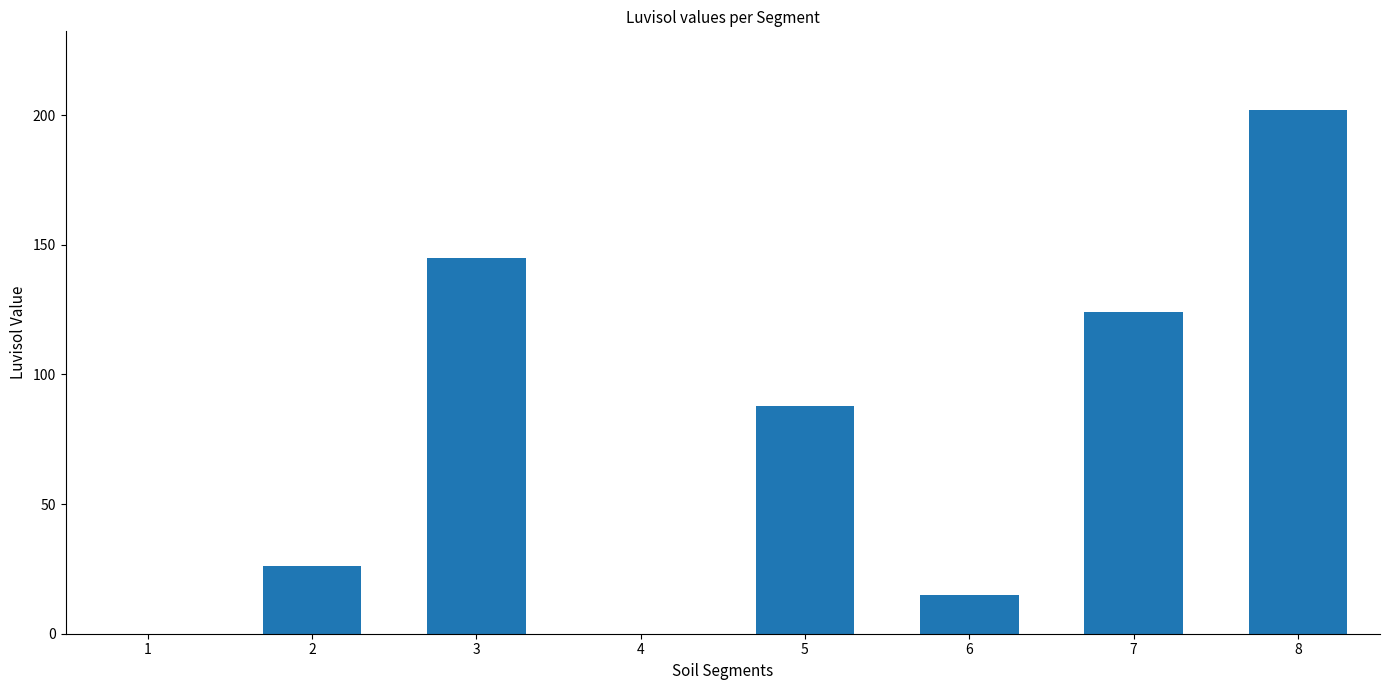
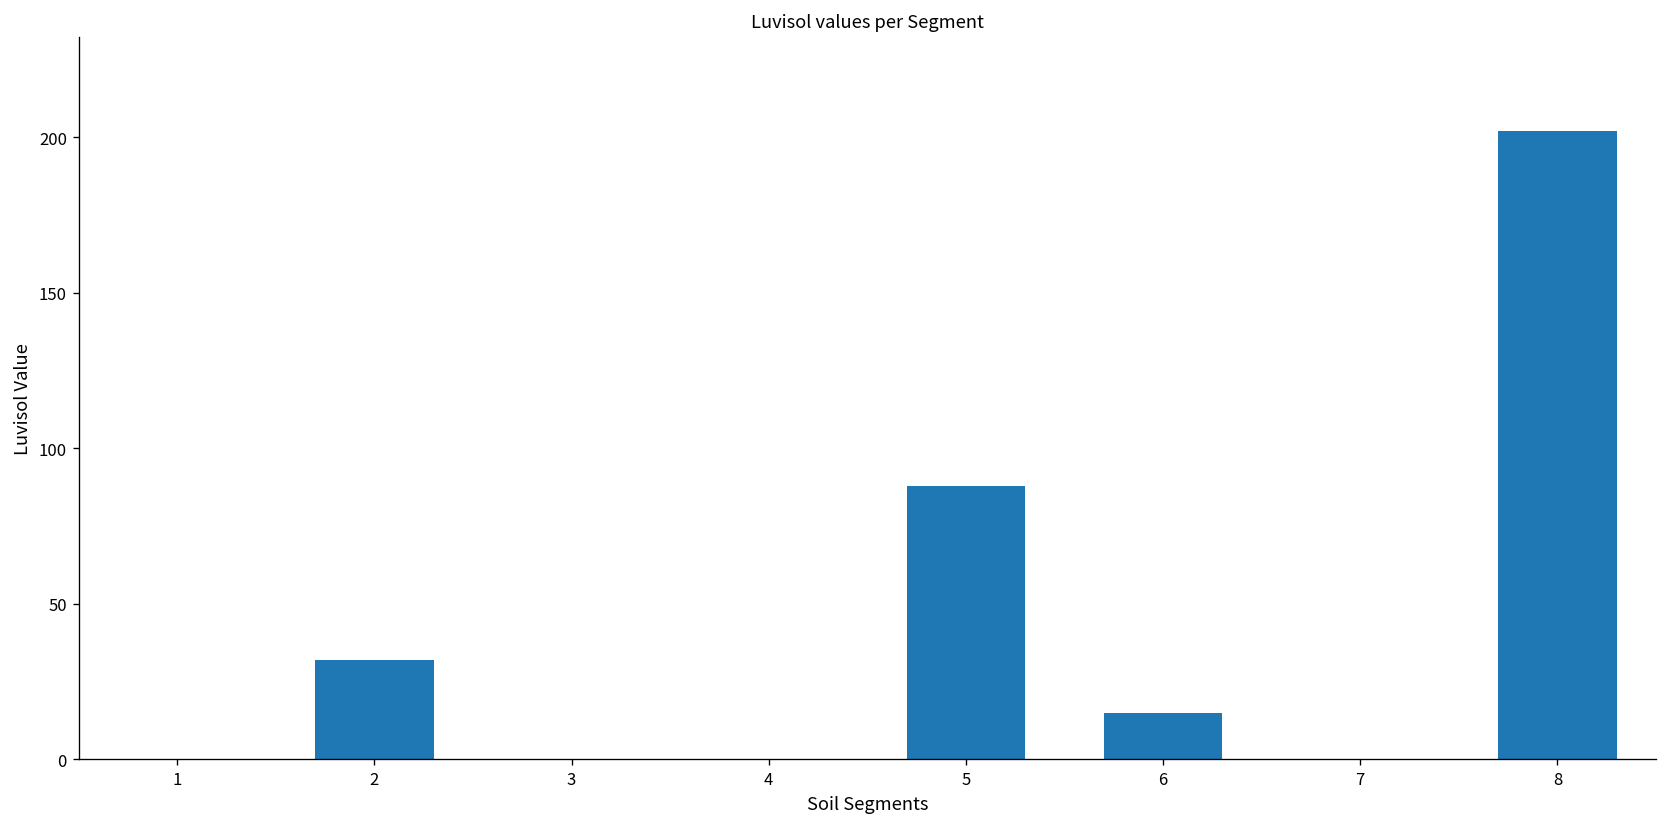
2: 26 -> 32
3: 145 -> 0
7: 124 -> 0
